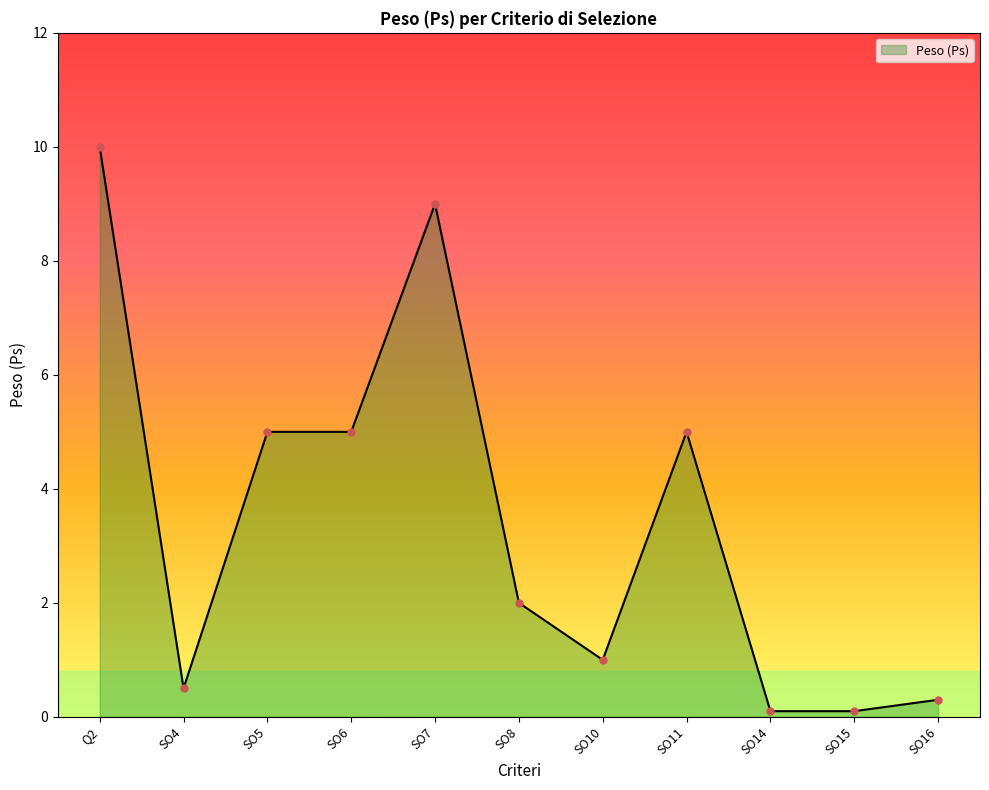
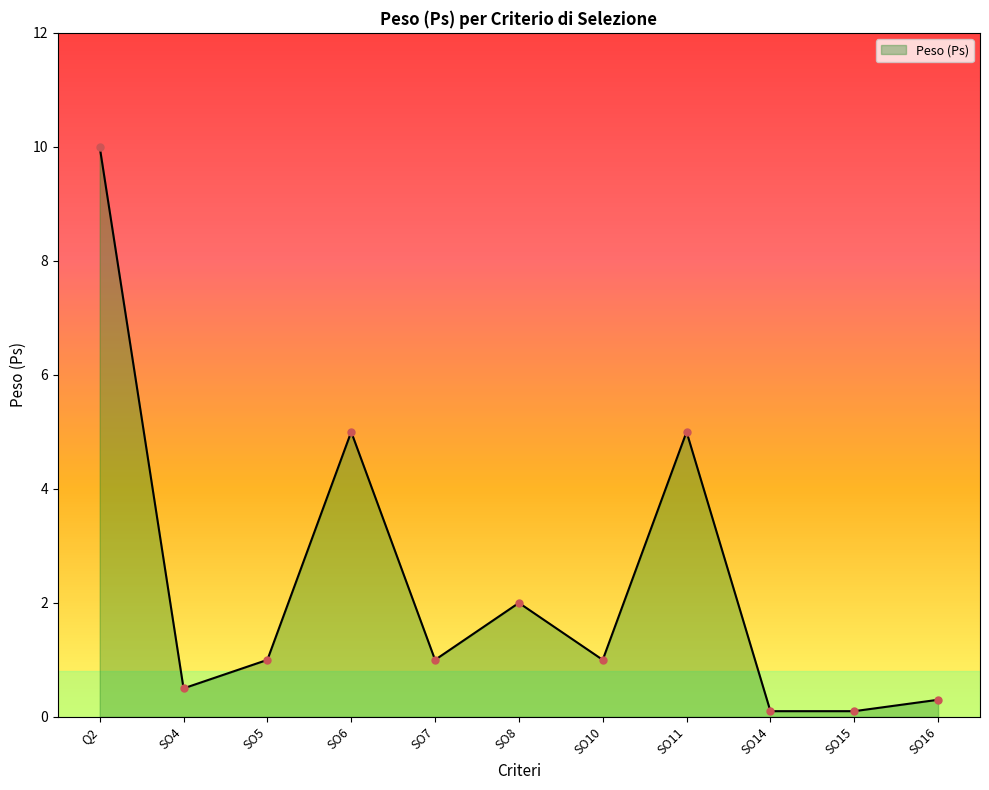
SO5: 5 -> 1
SO7: 9 -> 1
